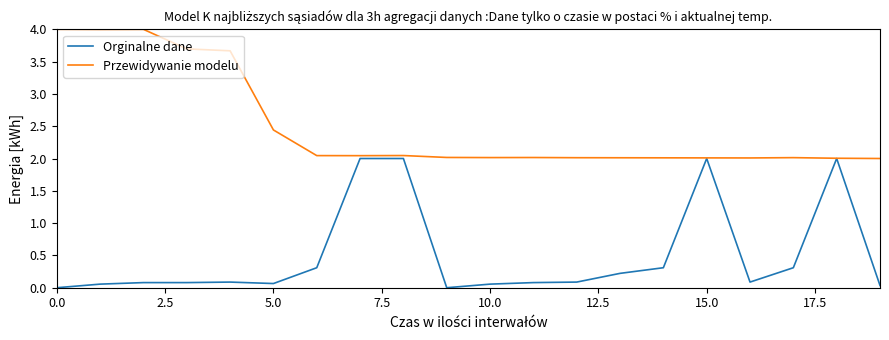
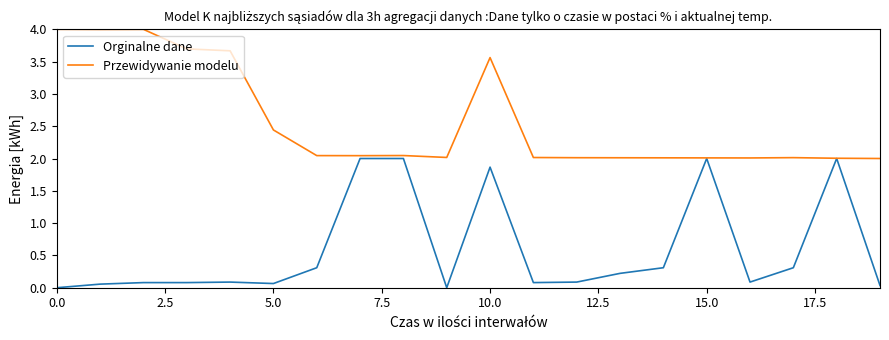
Orginalne dane, 10.0: 0.1 -> 1.9
Przewidywanie modelu, 10.0: 2.0 -> 3.6
